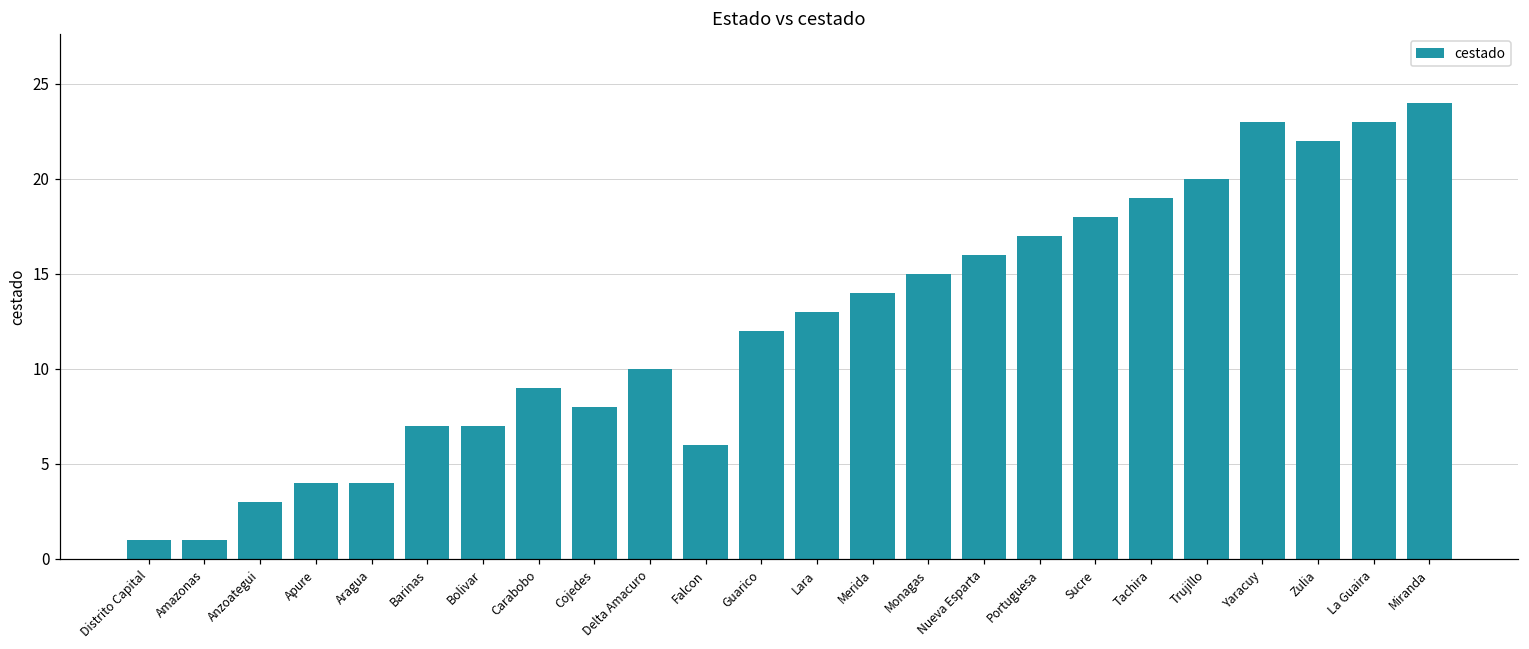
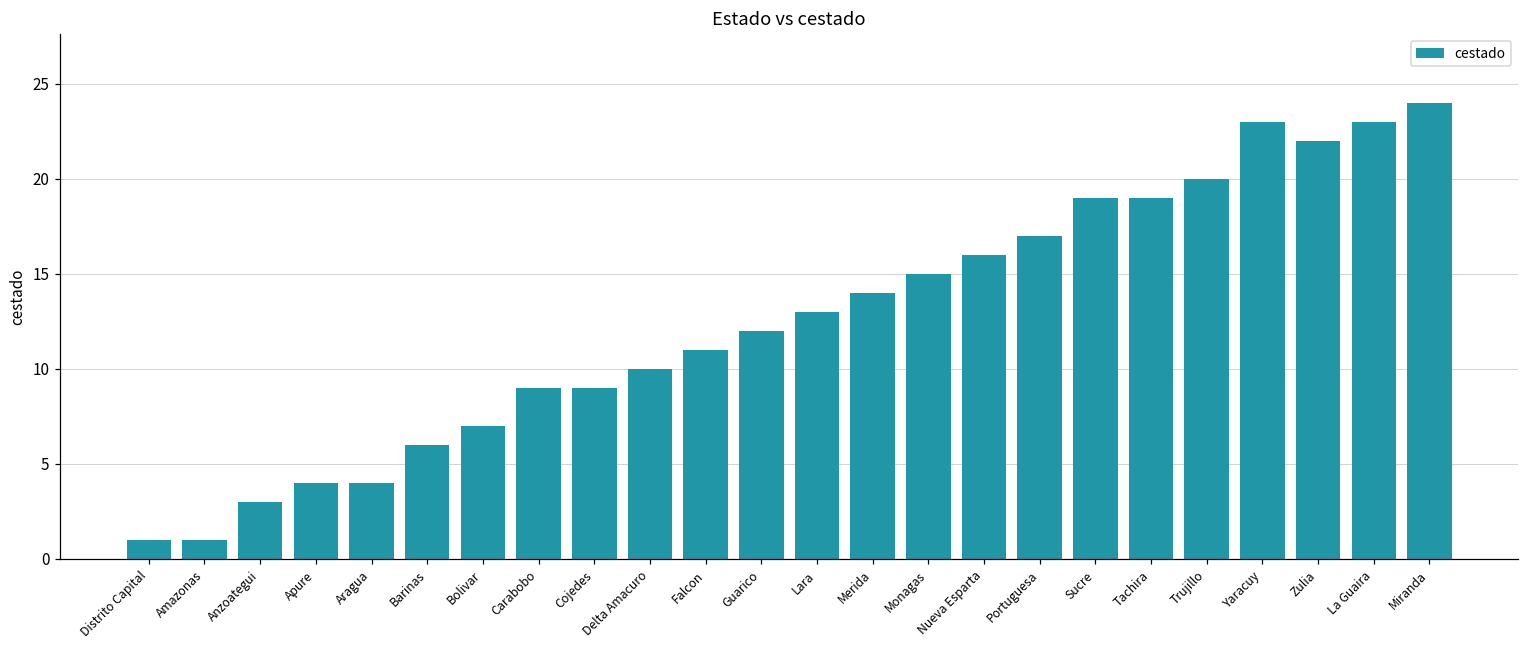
Barinas: 7 -> 6
Cojedes: 8 -> 9
Falcon: 6 -> 11
Sucre: 18 -> 19
